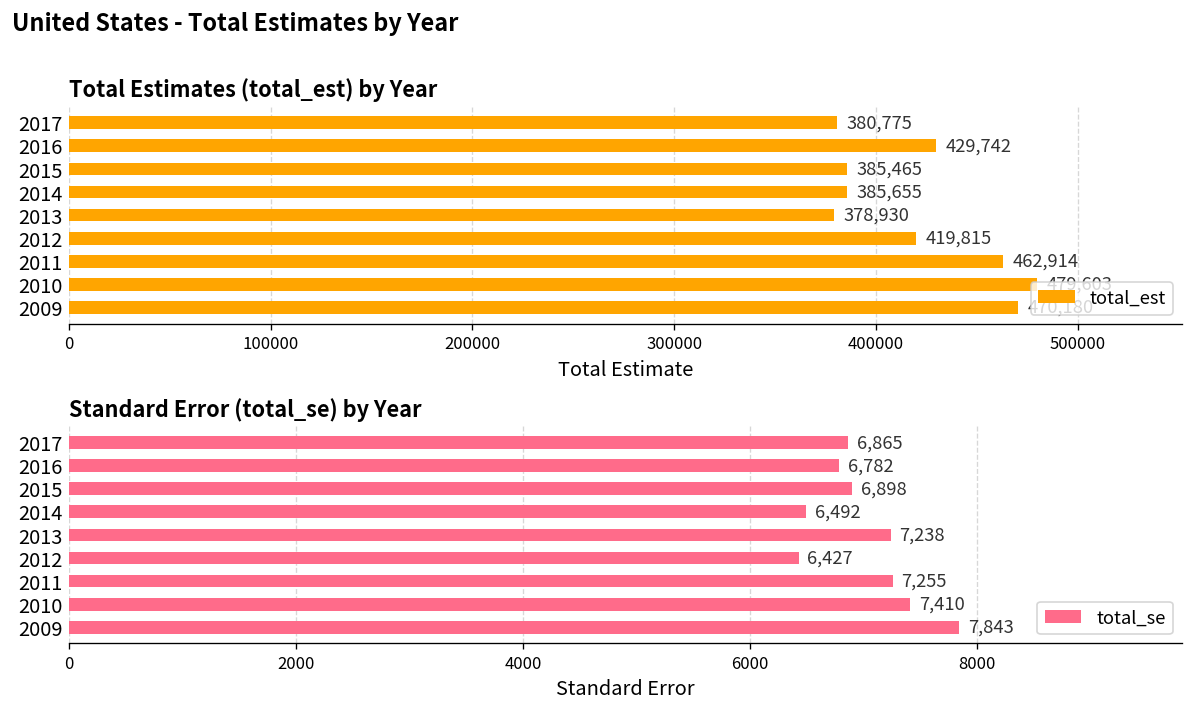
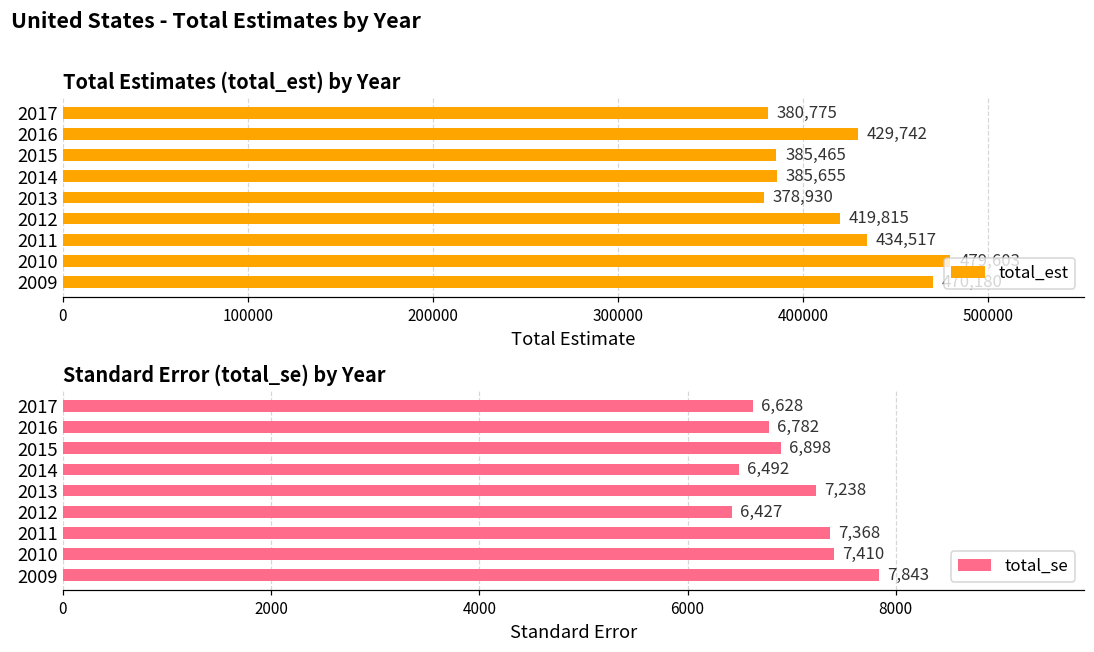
Total Estimates (total_est) by Year, 2011: 462,914 -> 434,517
Standard Error (total_se) by Year, 2017: 6,865 -> 6,628
Standard Error (total_se) by Year, 2011: 7,255 -> 7,368
